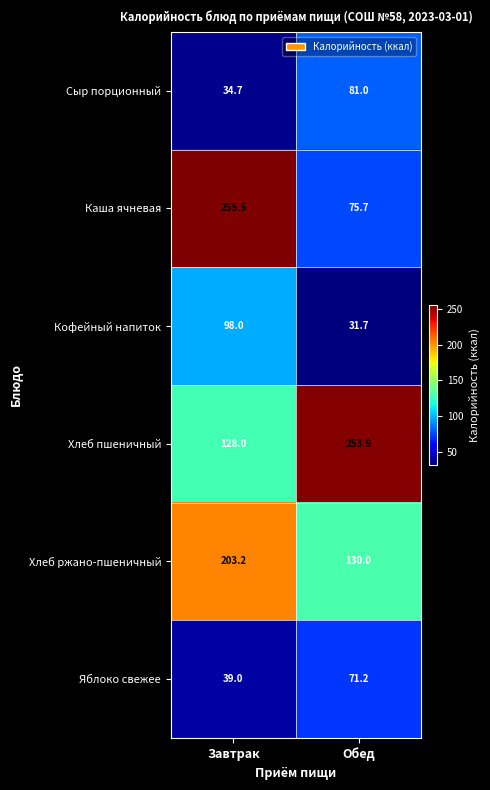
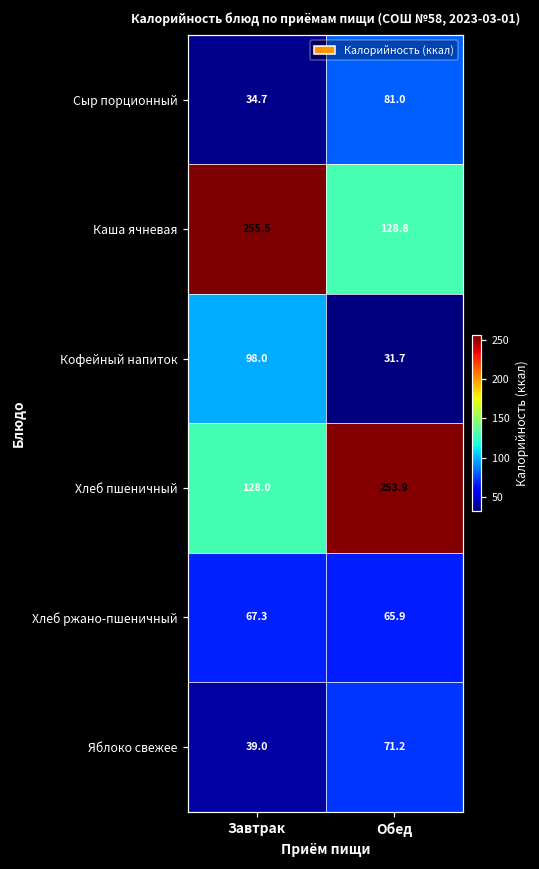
Каша ячневая, Обед: 75.7 -> 128.8
Хлеб ржано-пшеничный, Завтрак: 203.2 -> 67.3
Хлеб ржано-пшеничный, Обед: 130.0 -> 65.9
